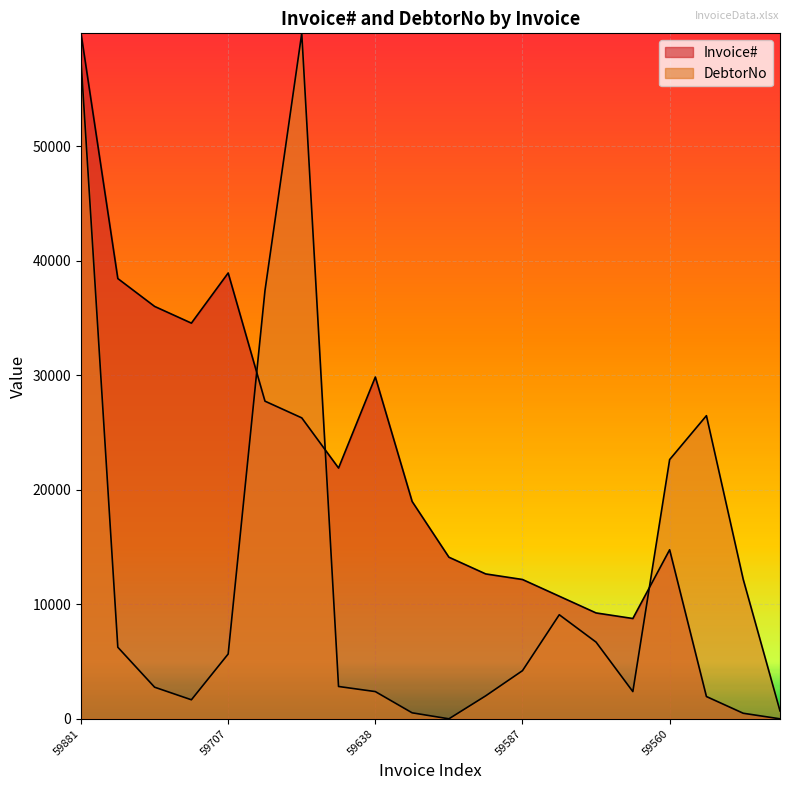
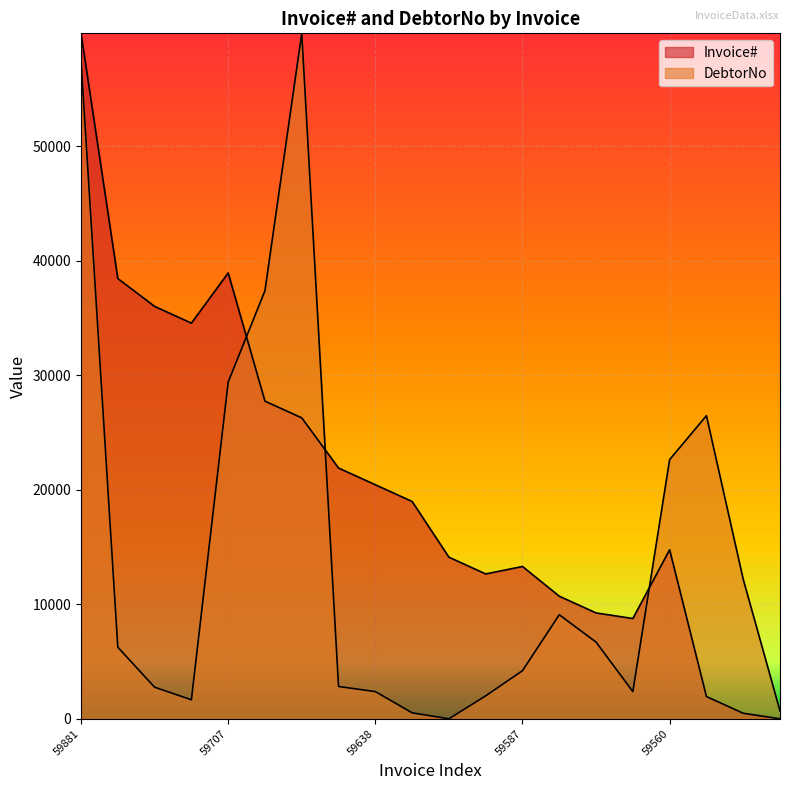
DebtorNo, 59707: 5700 -> 29400
Invoice#, 59638: 29900 -> 20400
Invoice#, 59587: 12200 -> 13300
